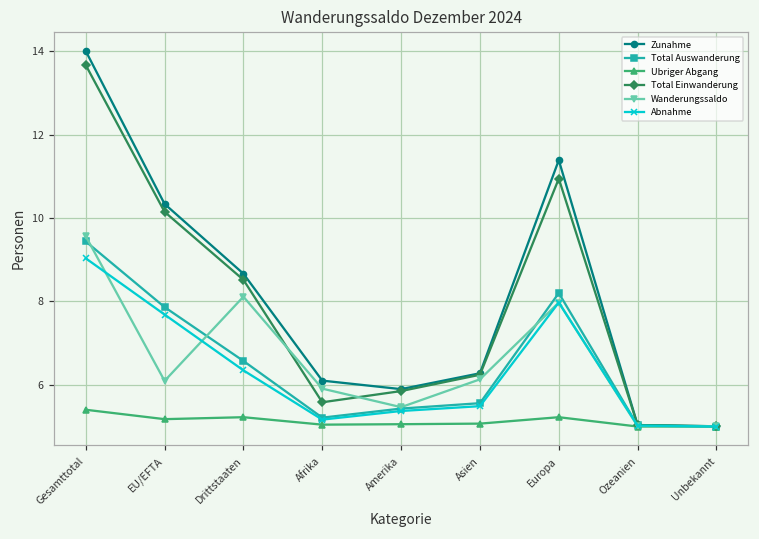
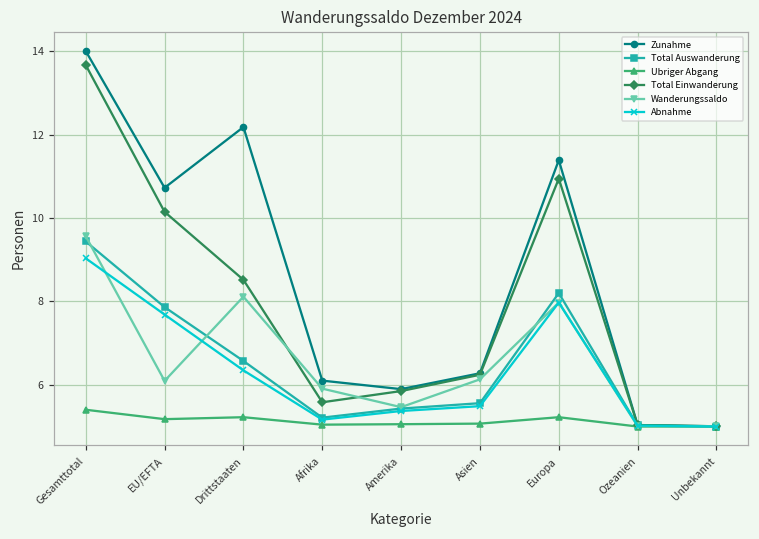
Zunahme, EU/EFTA: 10.3 -> 10.7
Zunahme, Drittstaaten: 8.7 -> 12.2
